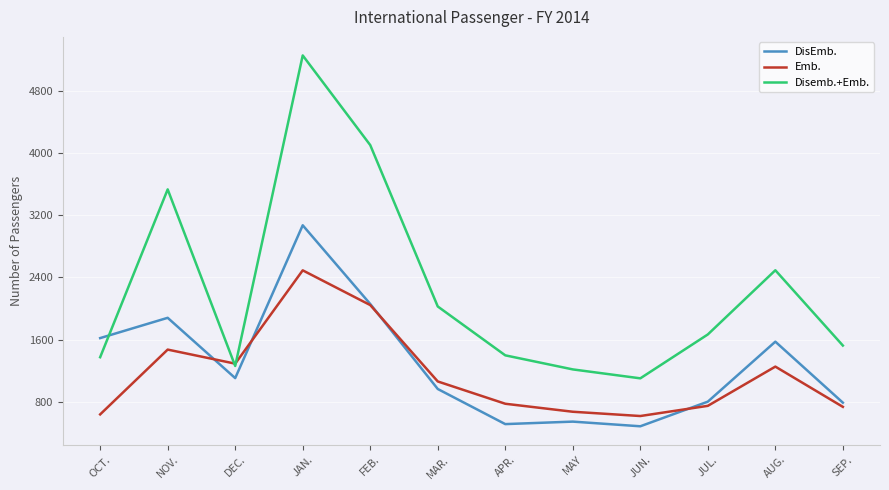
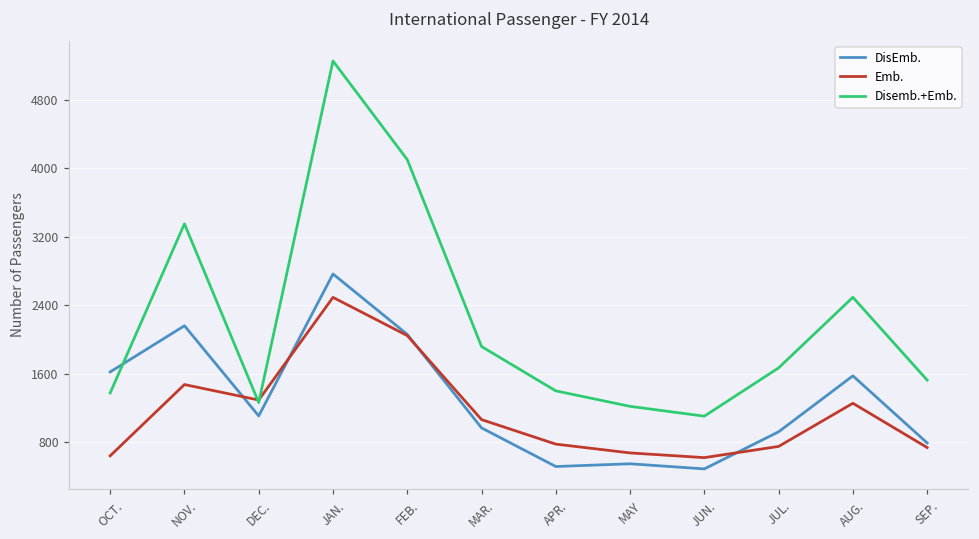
DisEmb., NOV.: 1900 -> 2200
Disemb.+Emb., NOV.: 3500 -> 3400
DisEmb., JAN.: 3100 -> 2800
Disemb.+Emb., MAR.: 2000 -> 1900
DisEmb., JUL.: 800 -> 900
